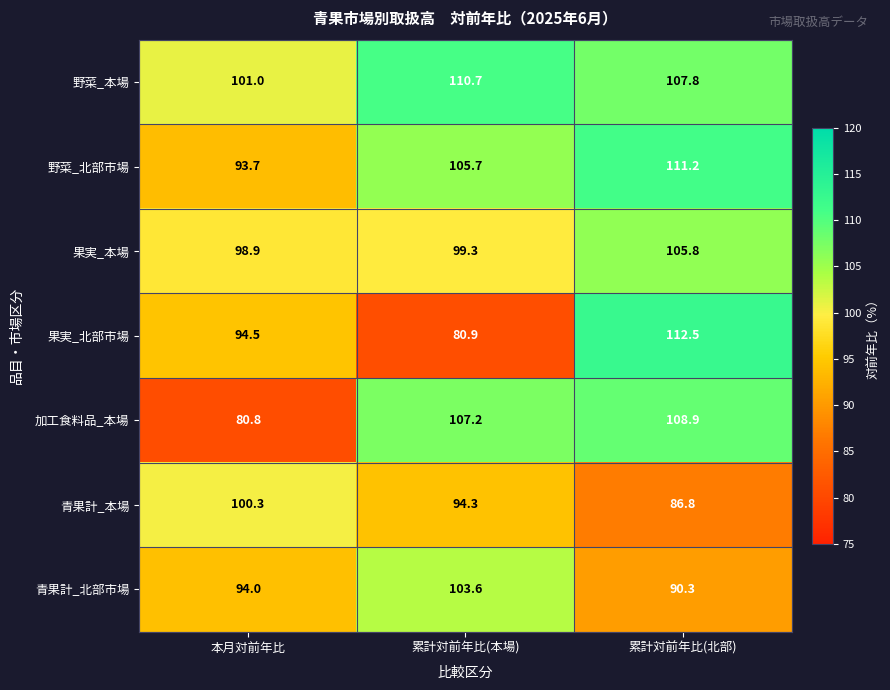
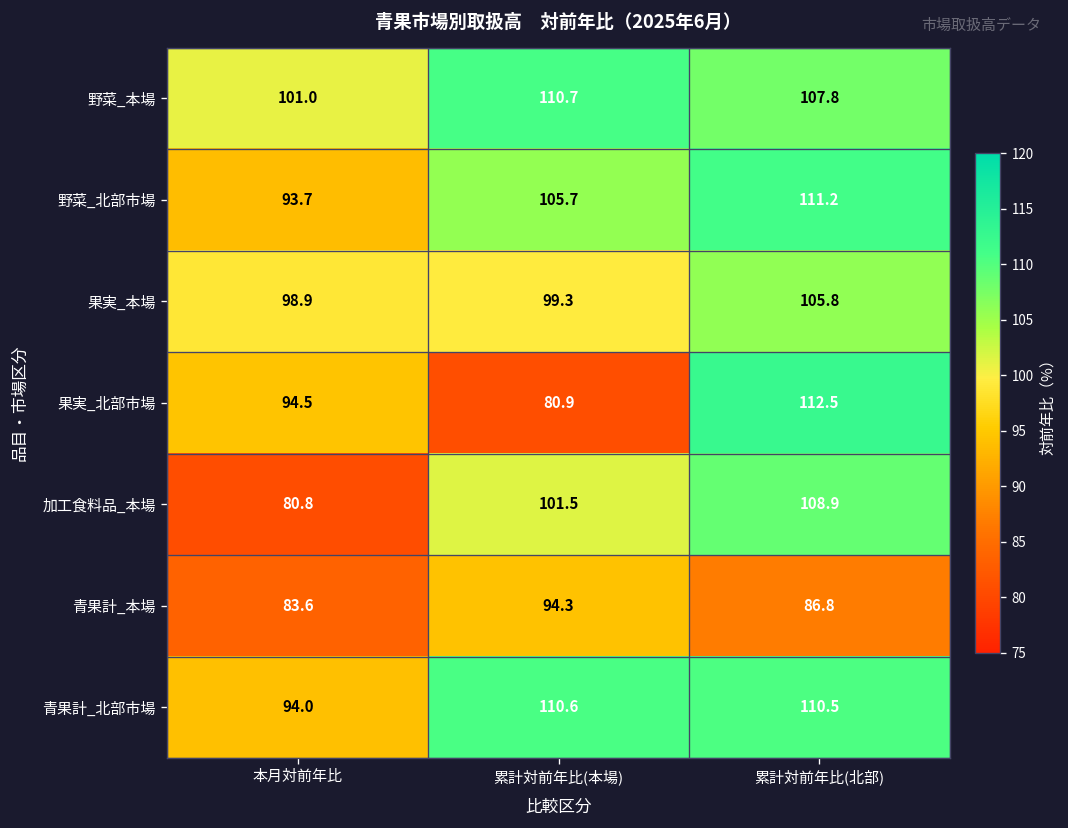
加工食料品_本場, 累計対前年比(本場): 107.2 -> 101.5
青果計_本場, 本月対前年比: 100.3 -> 83.6
青果計_北部市場, 累計対前年比(本場): 103.6 -> 110.6
青果計_北部市場, 累計対前年比(北部): 90.3 -> 110.5
